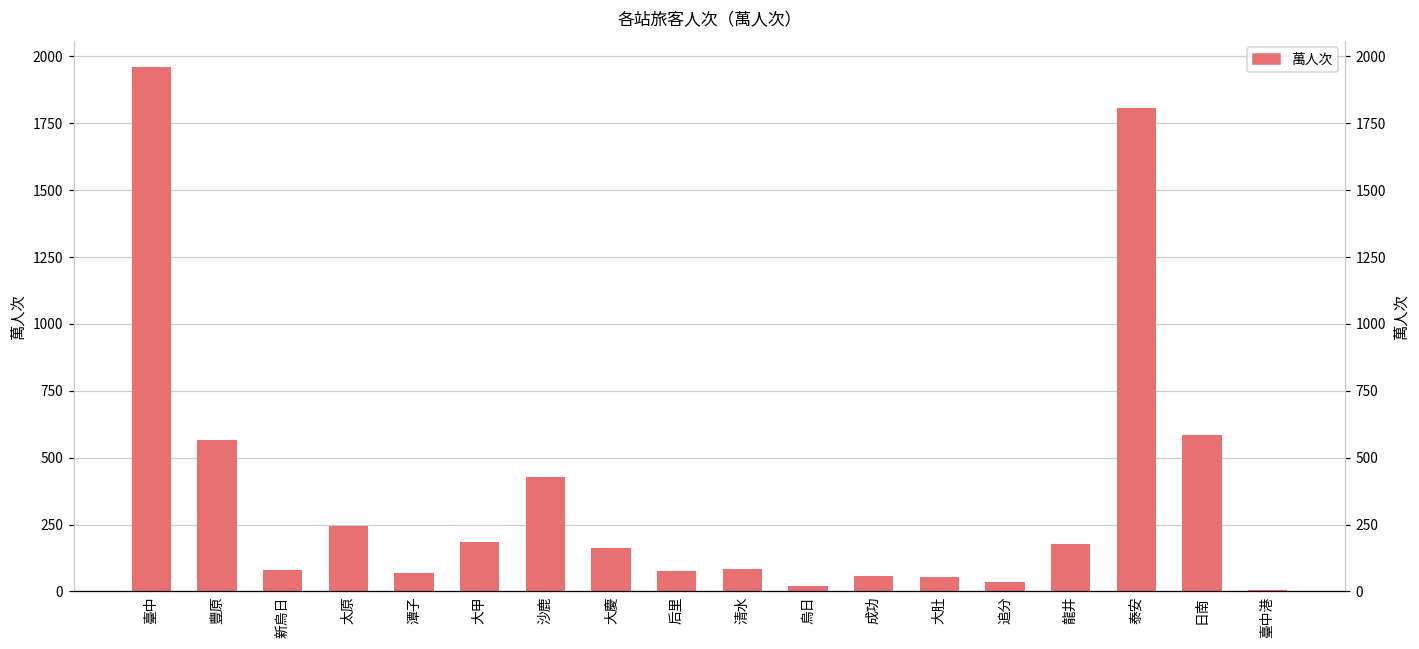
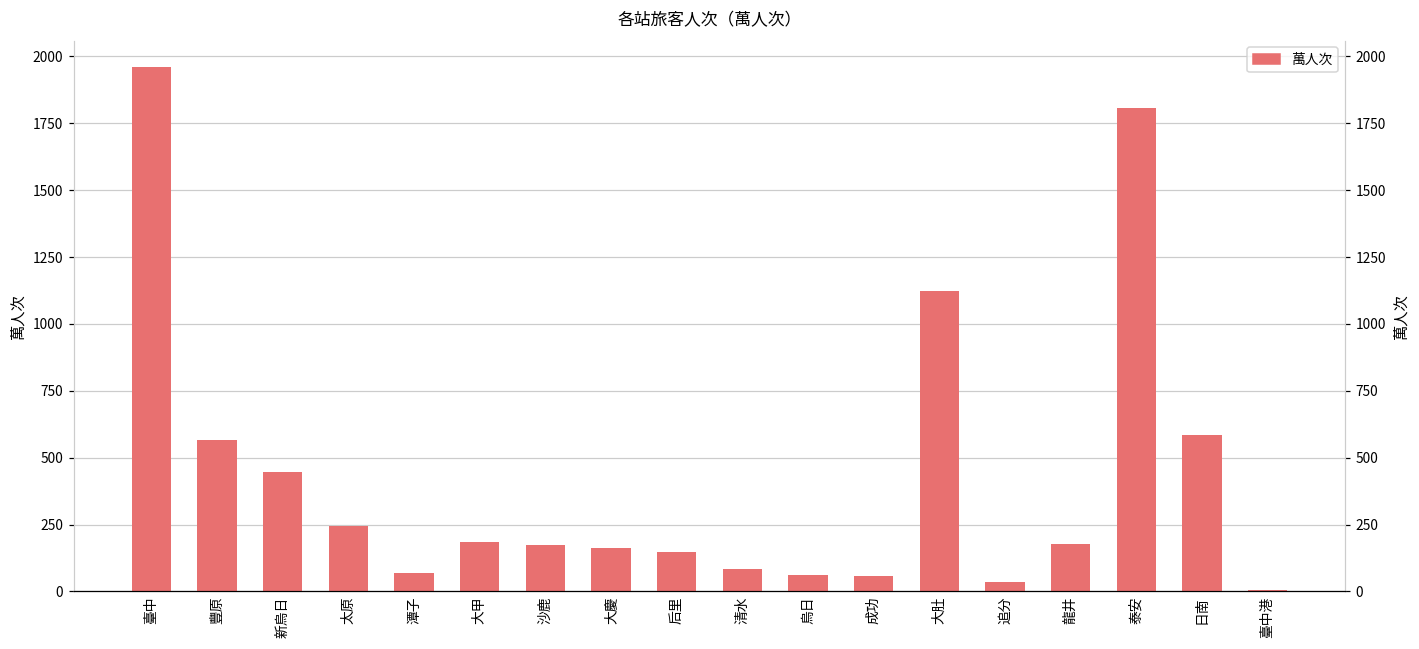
新烏日: 80 -> 450
沙鹿: 430 -> 170
后里: 70 -> 150
烏日: 20 -> 60
大肚: 50 -> 1120
